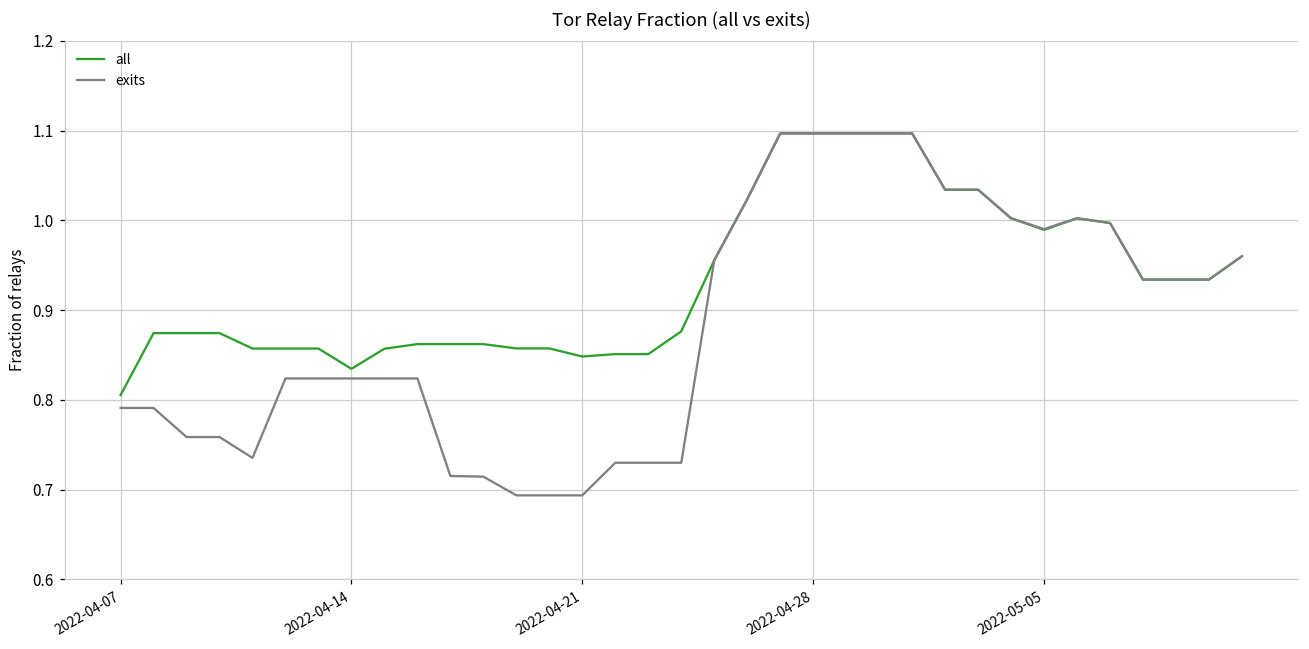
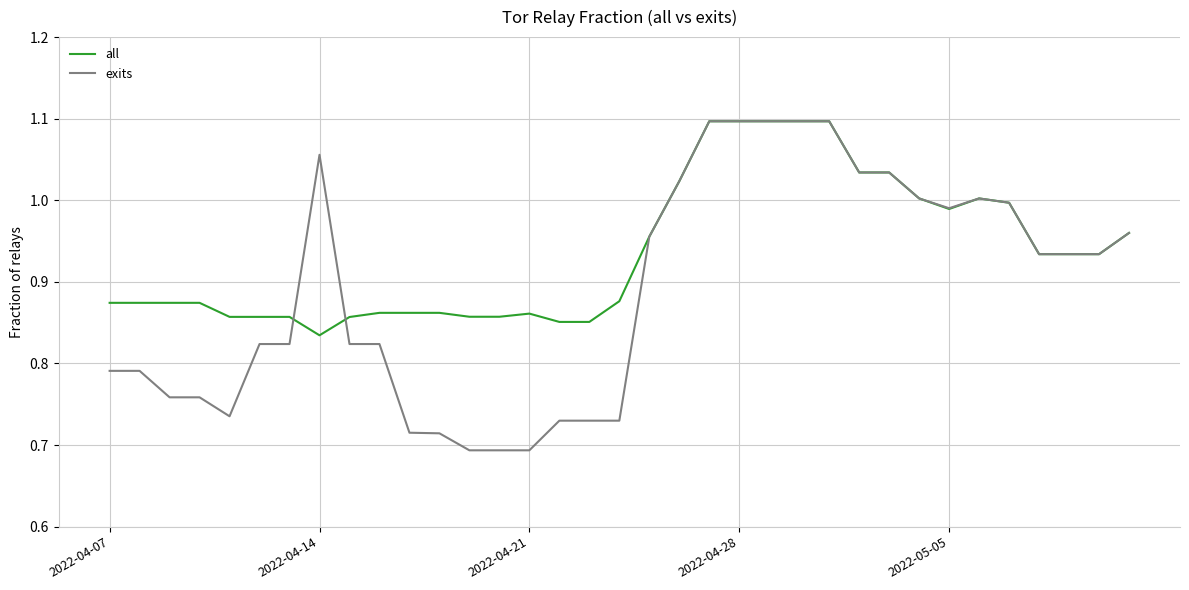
all, 2022-04-07: 0.81 -> 0.87
exits, 2022-04-14: 0.82 -> 1.06
all, 2022-04-21: 0.85 -> 0.86
